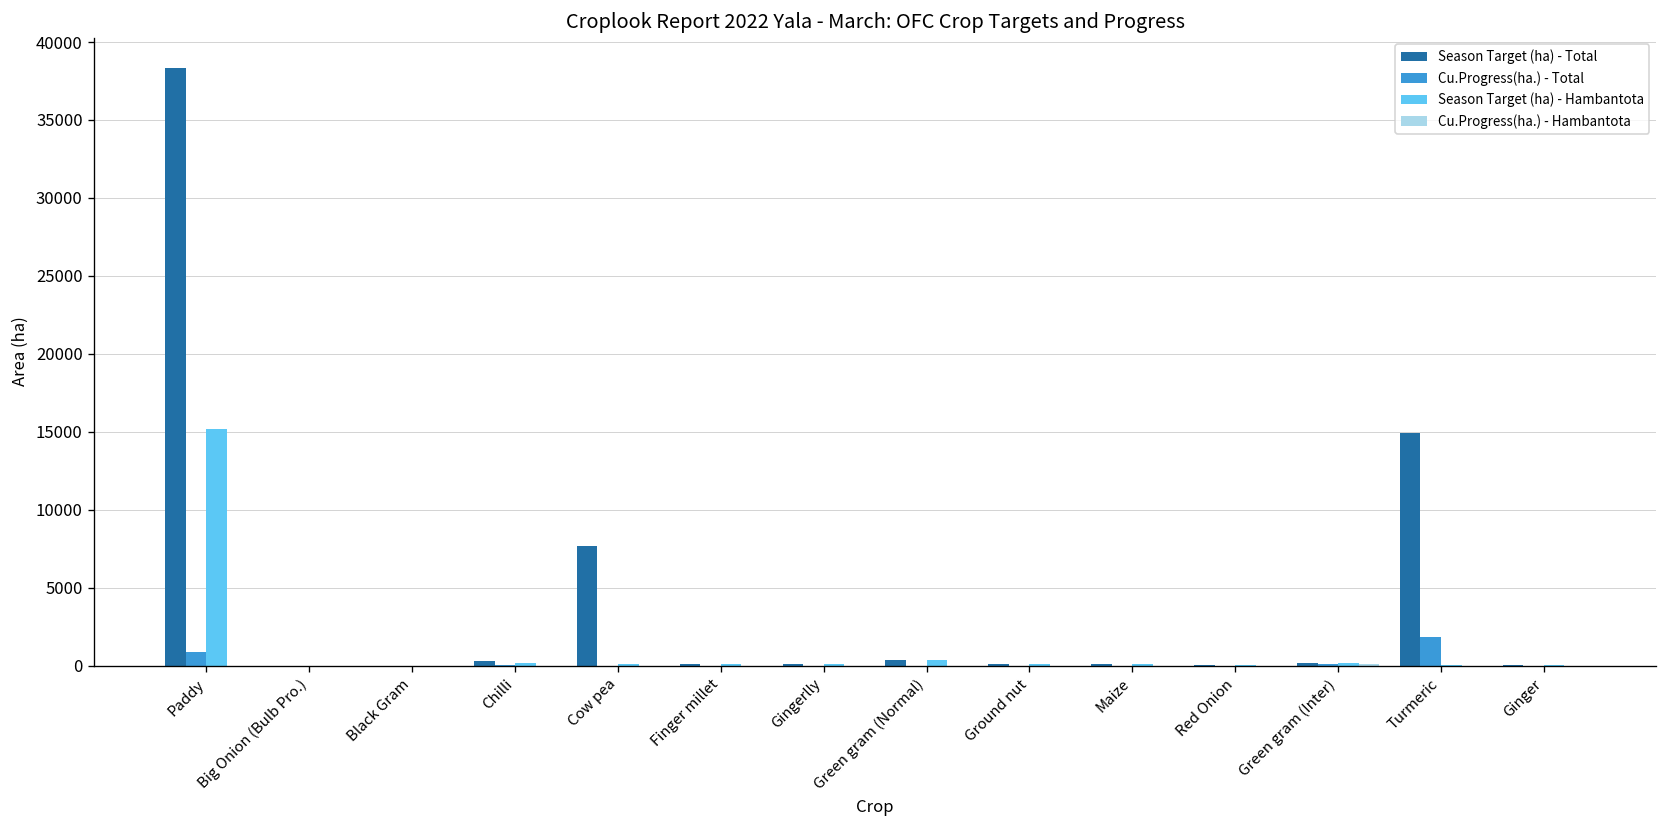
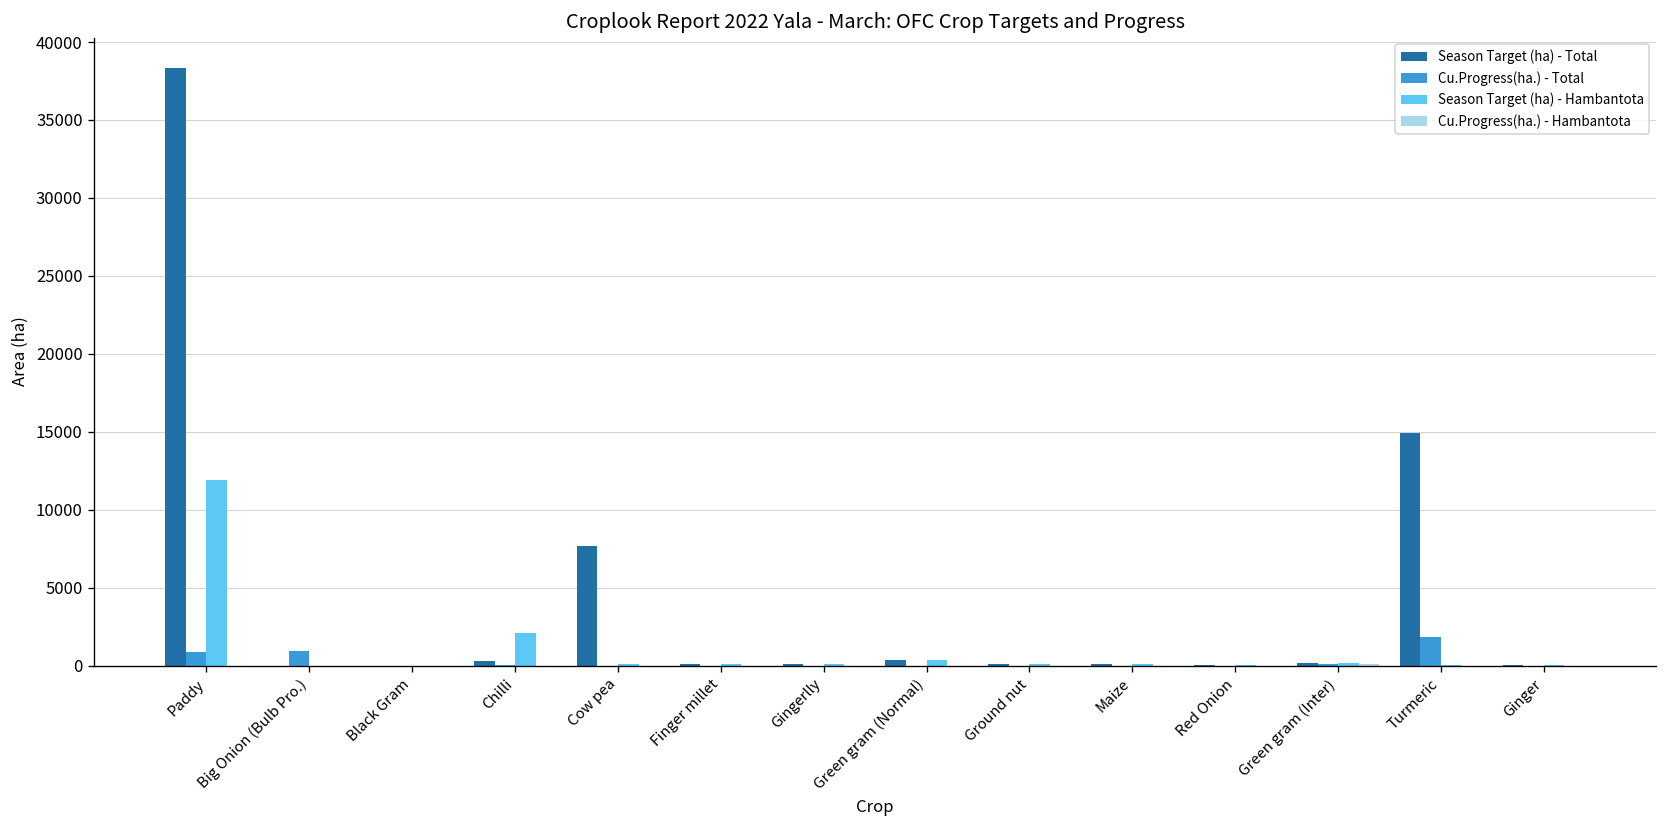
Season Target (ha) - Hambantota, Paddy: 15200 -> 11900
Cu.Progress(ha.) - Total, Big Onion (Bulb Pro.): 0 -> 1000
Season Target (ha) - Hambantota, Chilli: 100 -> 2100
